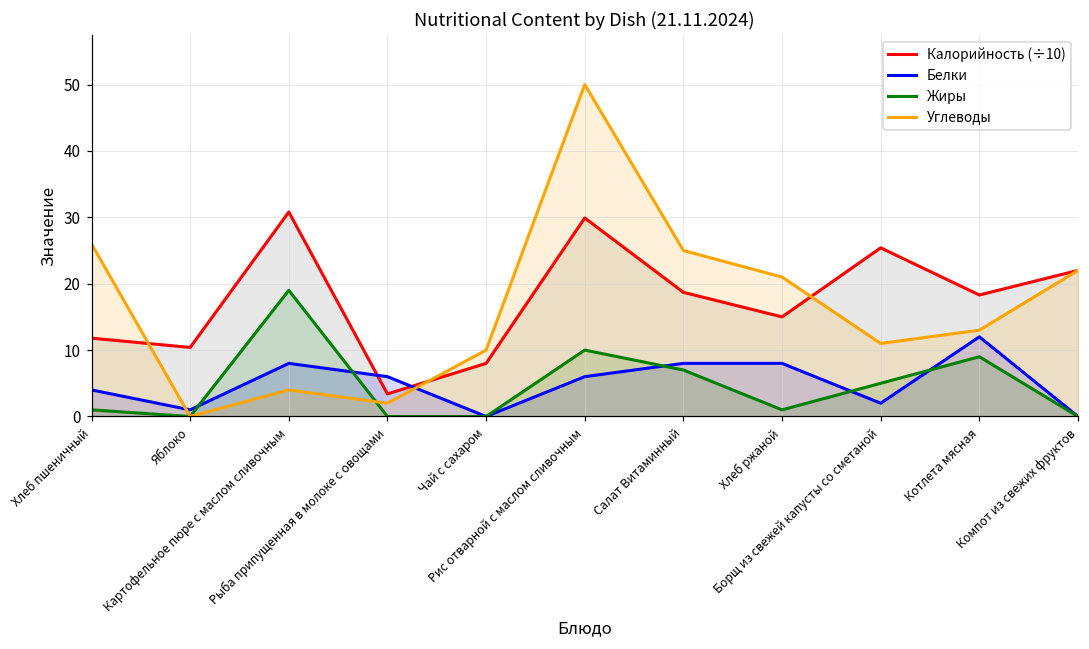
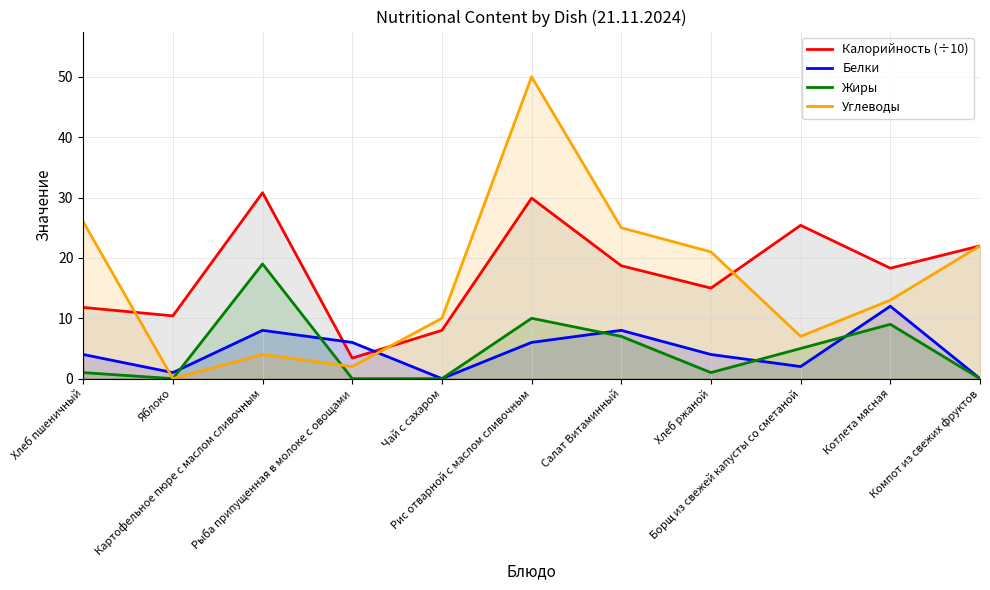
Белки, Хлеб ржаной: 8 -> 4
Углеводы, Борщ из свежей капусты со сметаной: 11 -> 7
